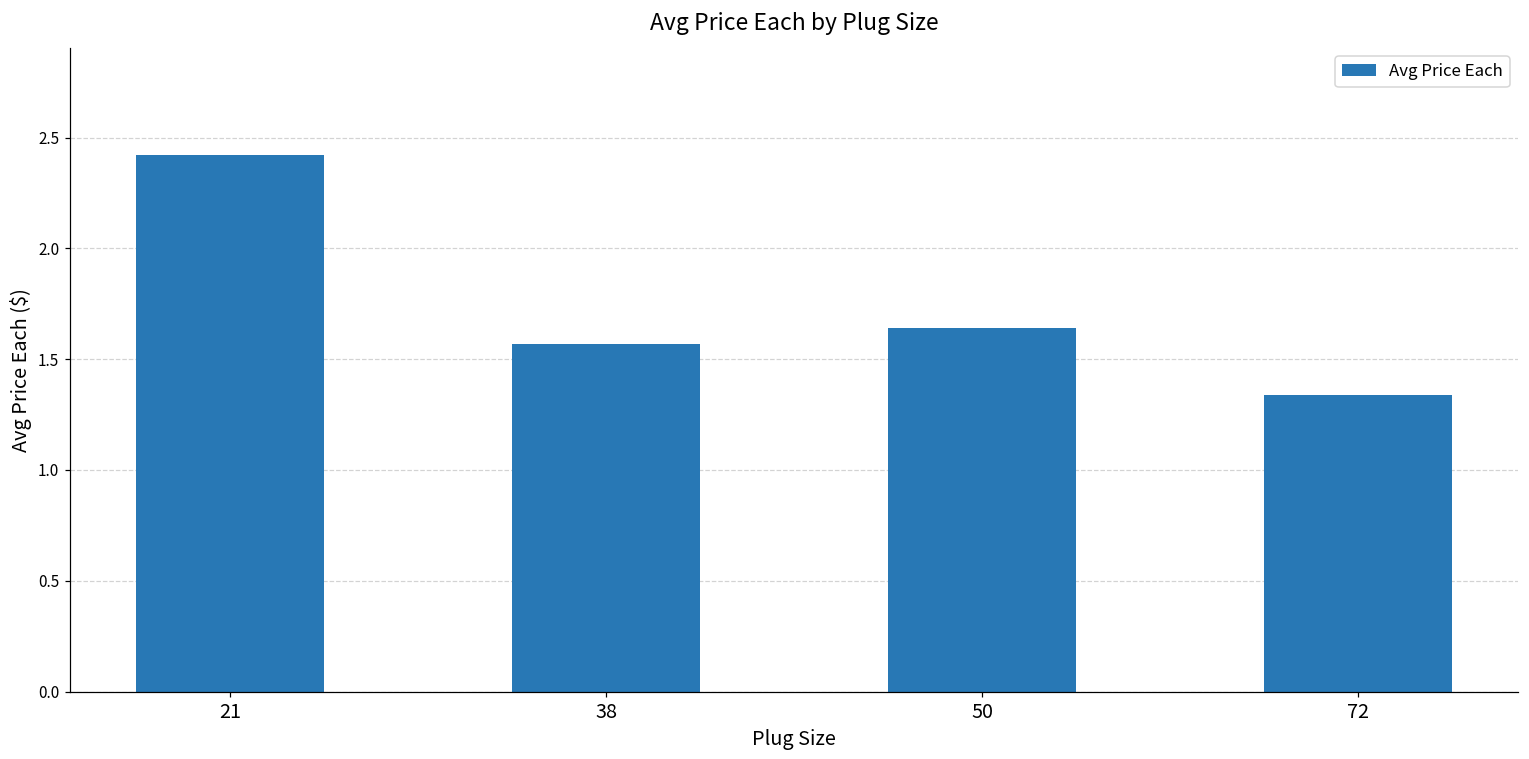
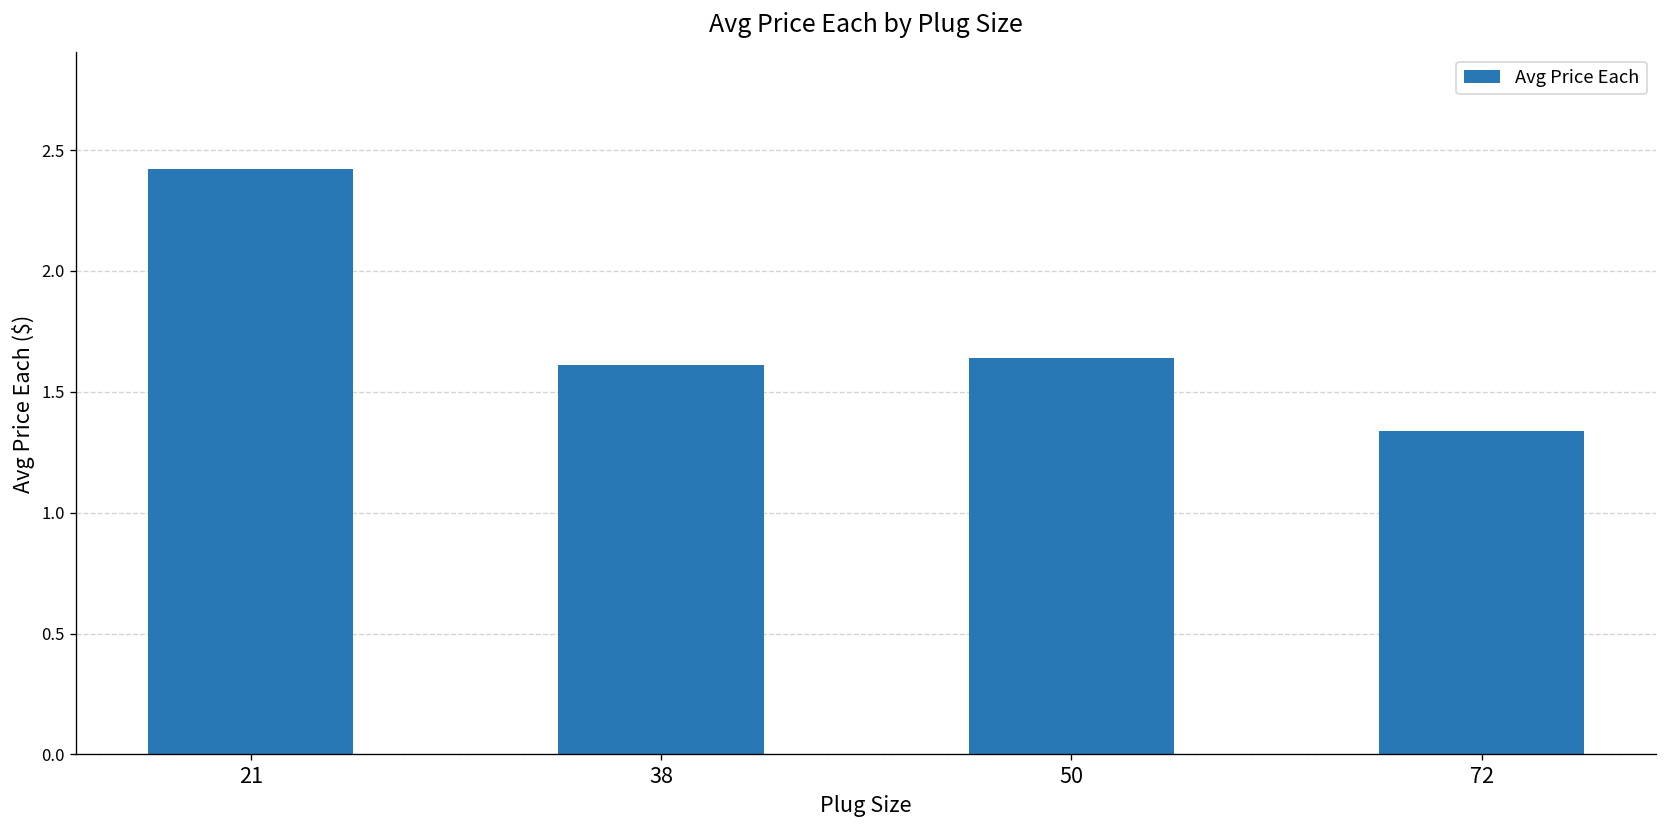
38: 1.57 -> 1.61
